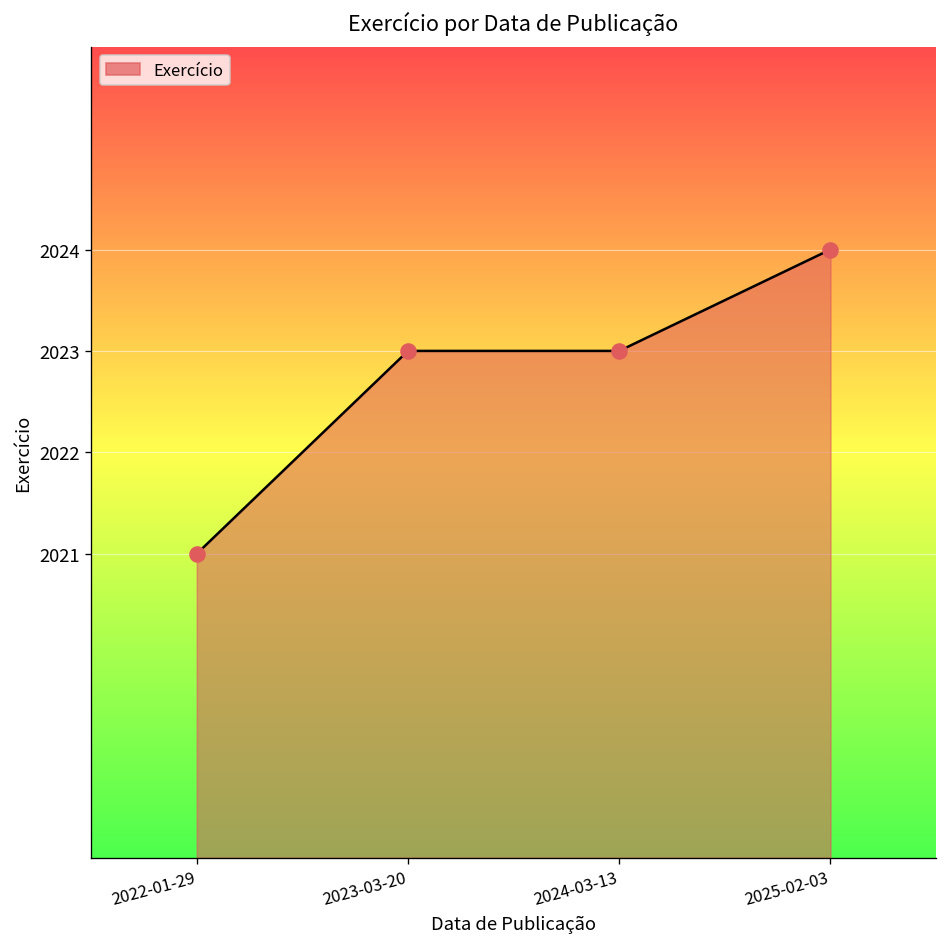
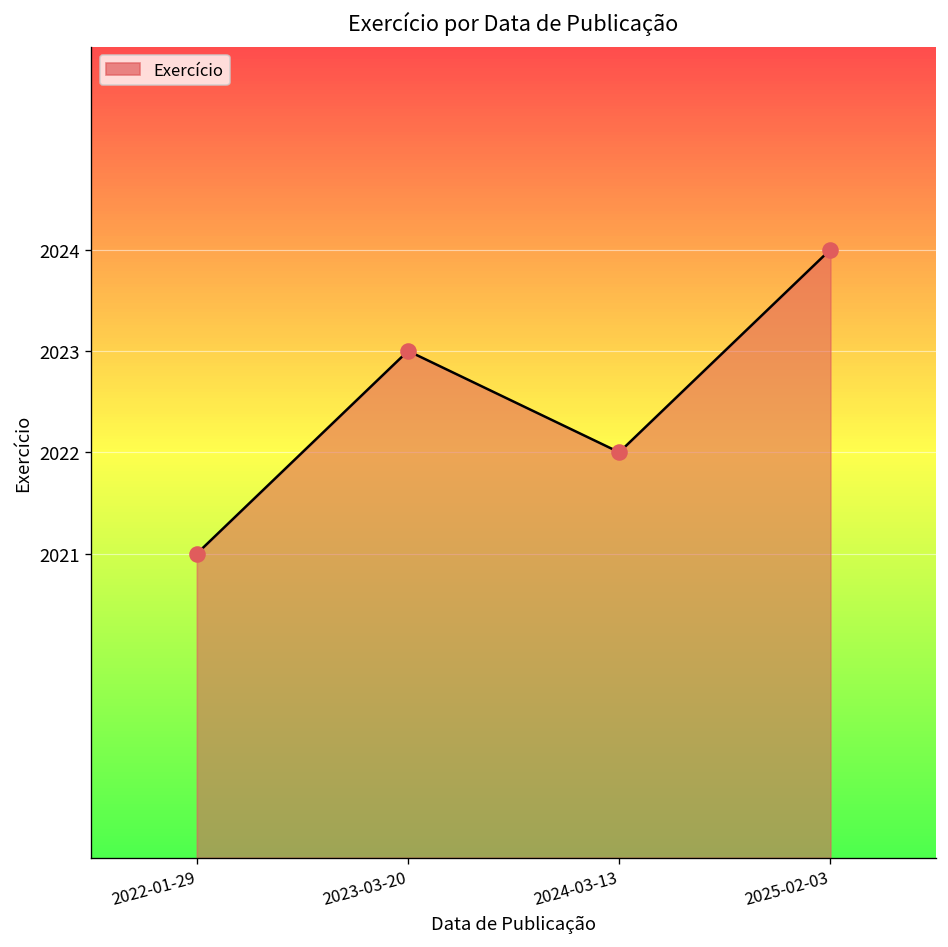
2024-03-13: 2023 -> 2022
